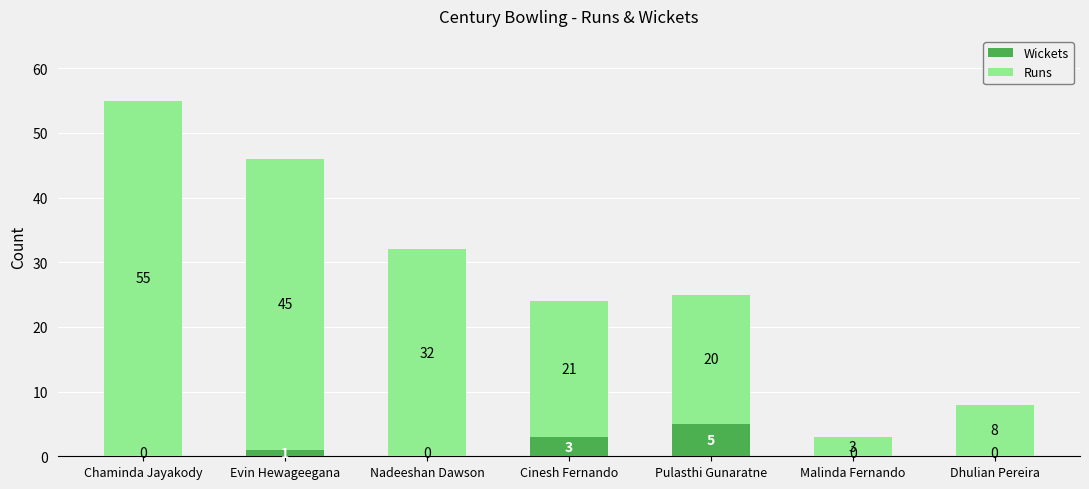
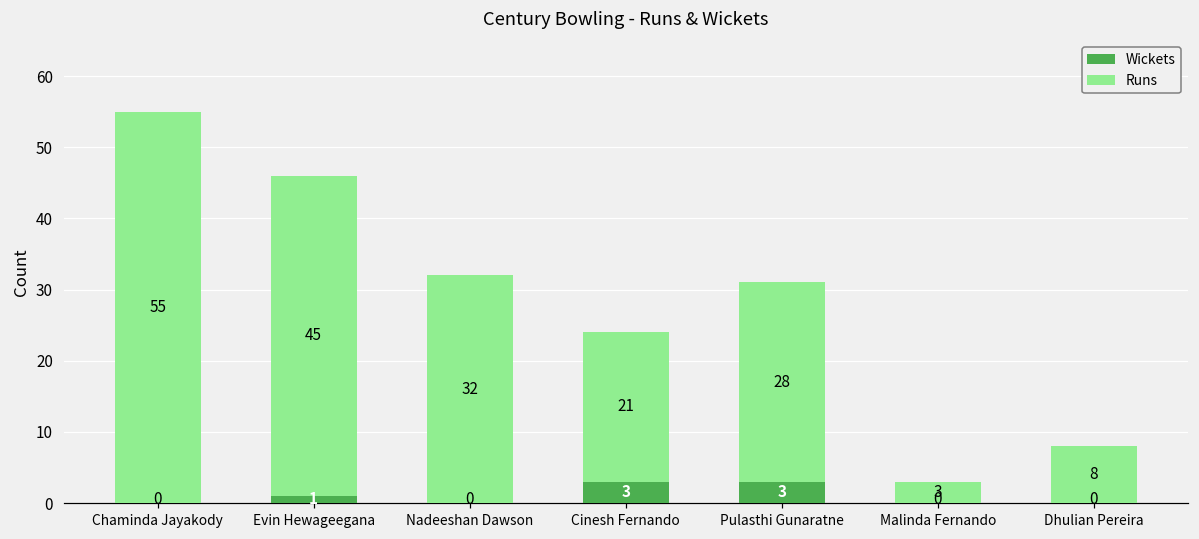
Wickets, Pulasthi Gunaratne: 5 -> 3
Runs, Pulasthi Gunaratne: 20 -> 28
